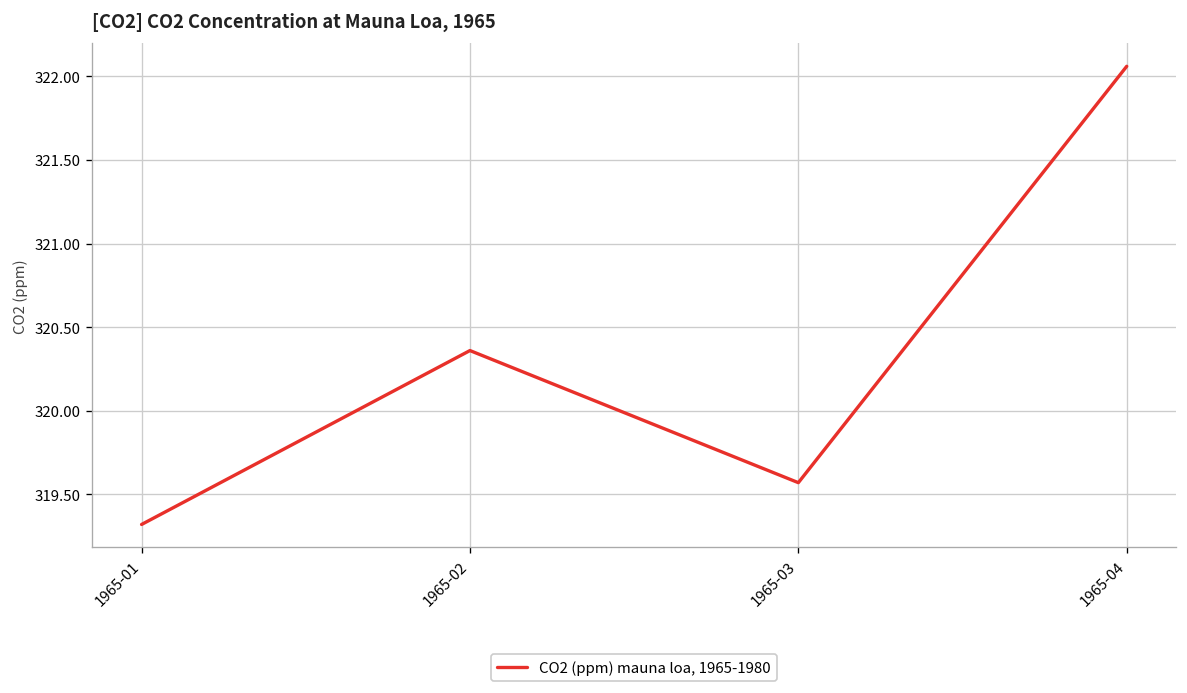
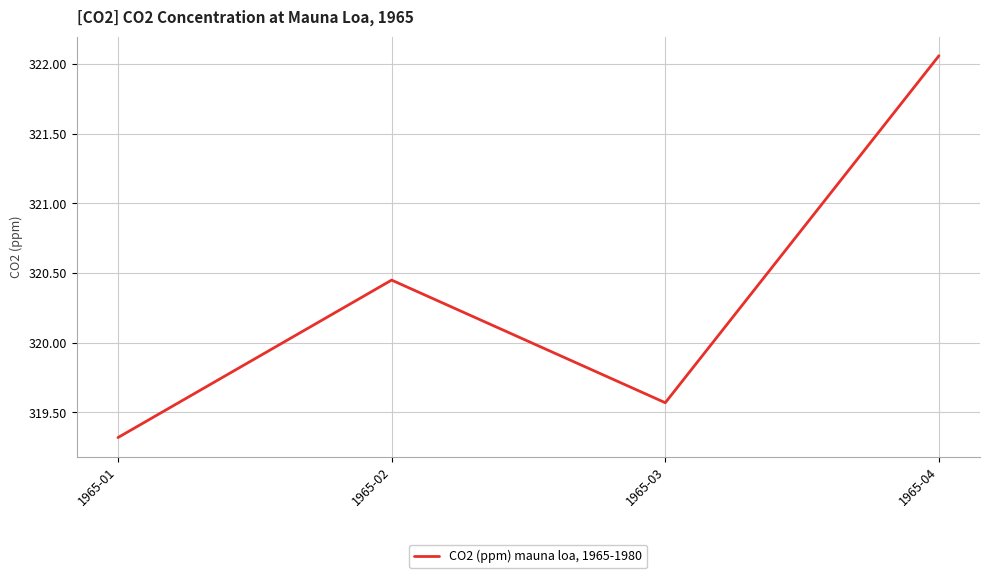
1965-02: 320.36 -> 320.45
